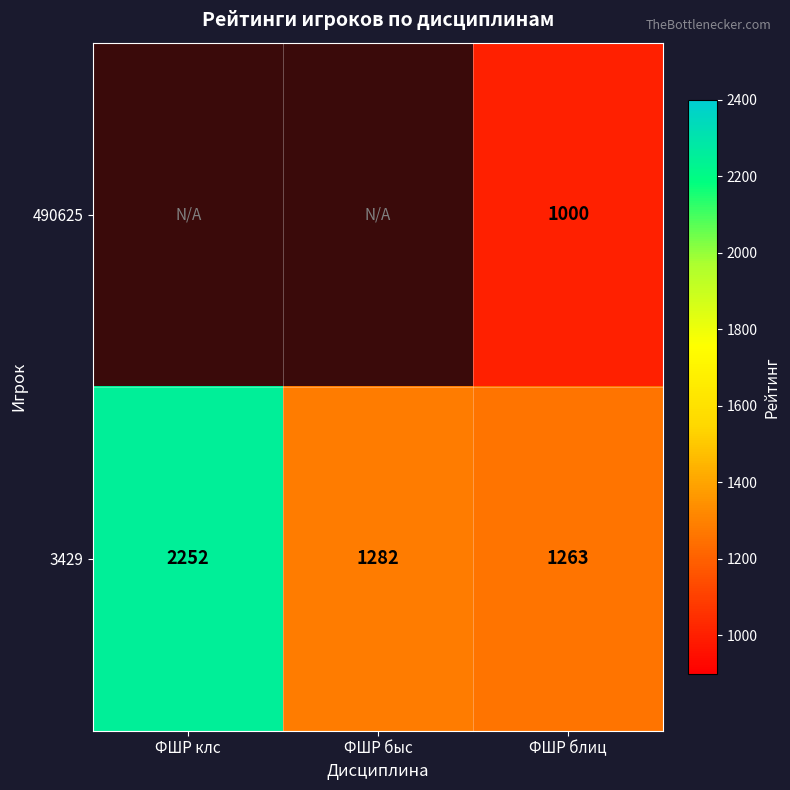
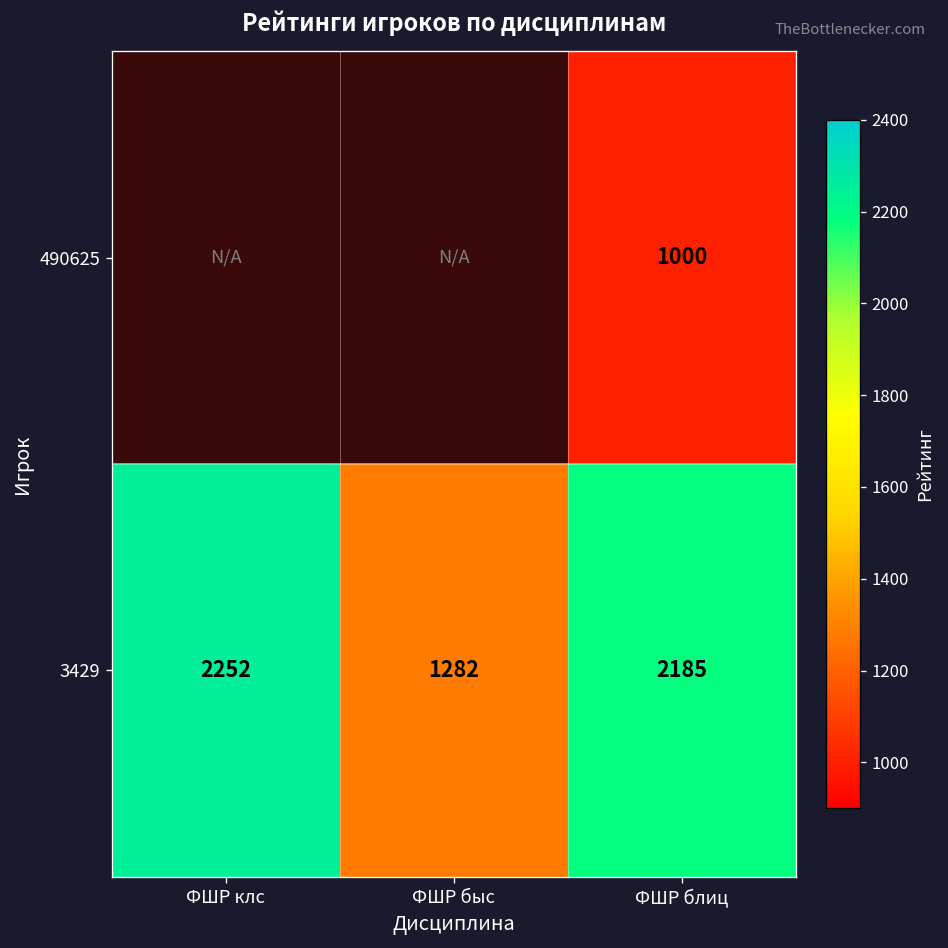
3429, ФШР блиц: 1263 -> 2185
